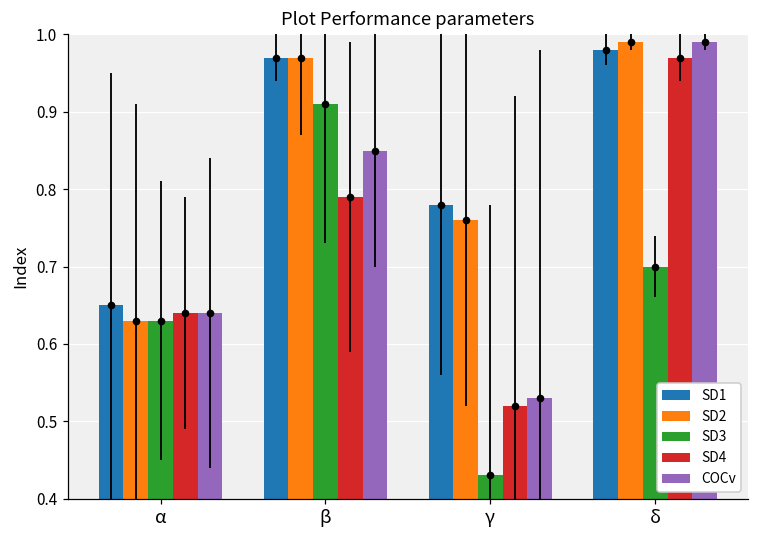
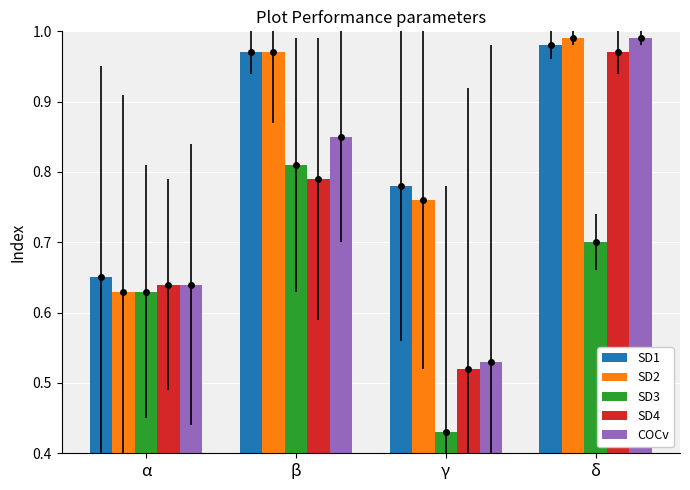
SD3, β: 0.91 -> 0.81
